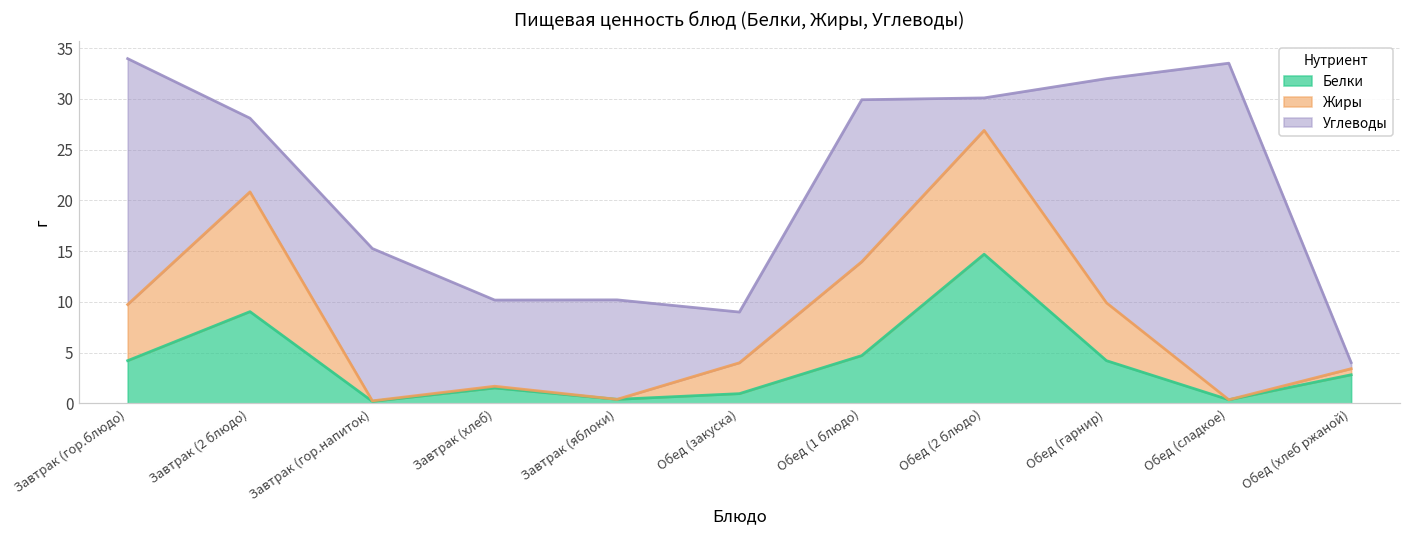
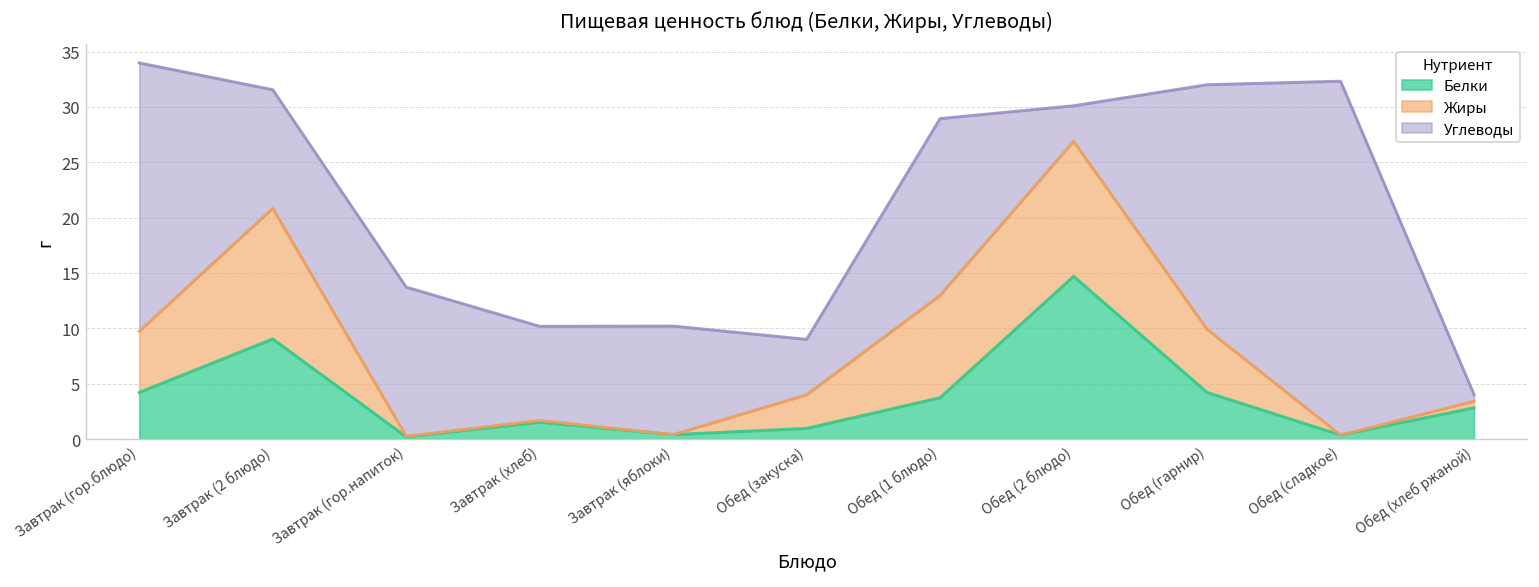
Углеводы, Завтрак (2 блюдо): 7 -> 11
Углеводы, Завтрак (гор.напиток): 15 -> 13
Белки, Обед (1 блюдо): 5 -> 4
Углеводы, Обед (сладкое): 33 -> 32
